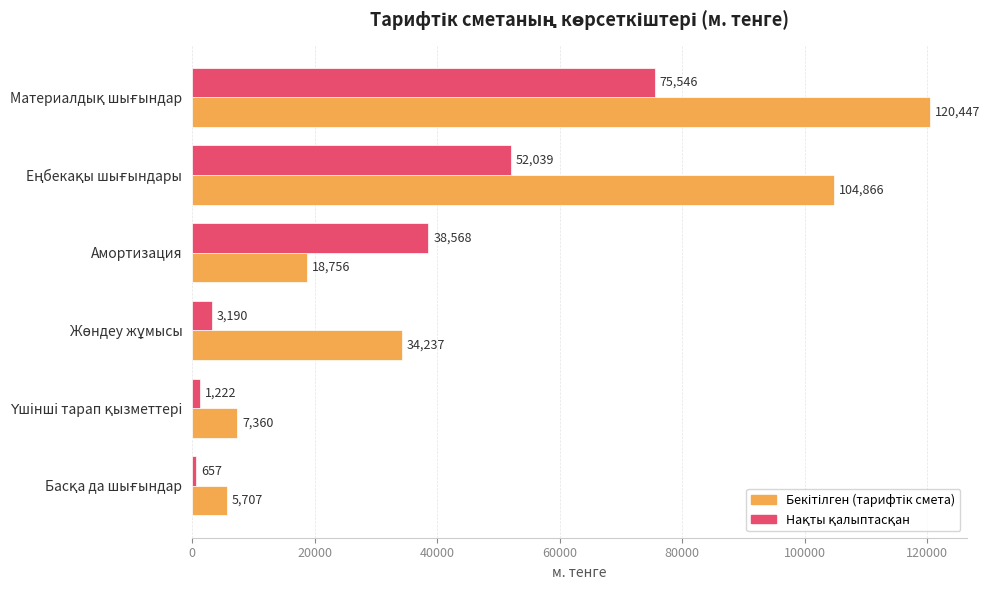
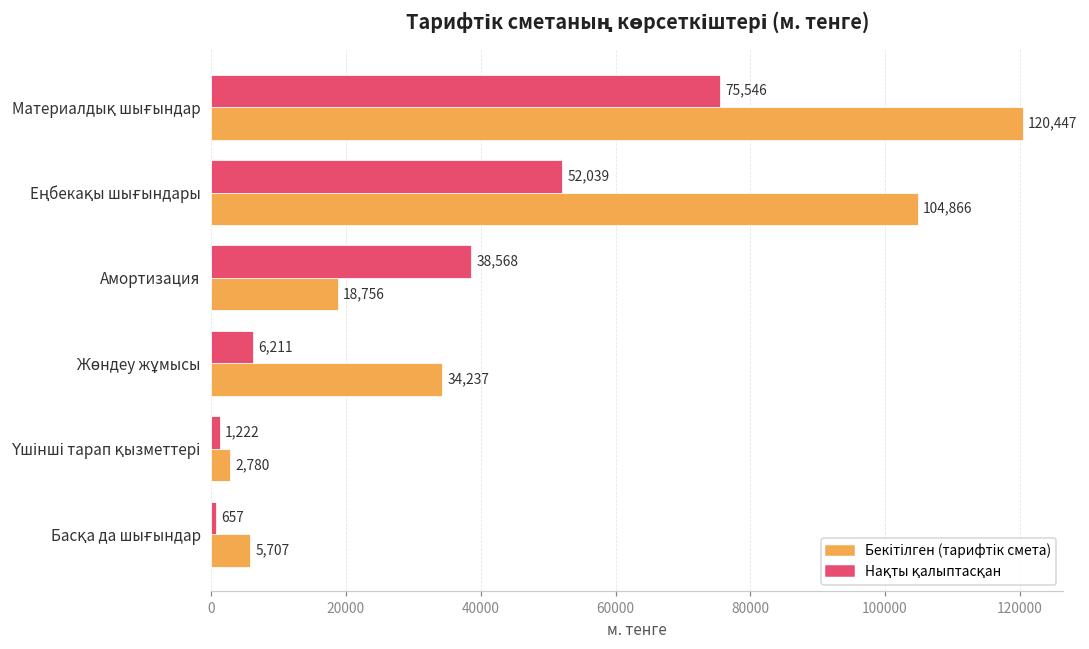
Нақты қалыптасқан, Жөндеу жұмысы: 3,190 -> 6,211
Бекітілген (тарифтік смета), Үшінші тарап қызметтері: 7,360 -> 2,780
